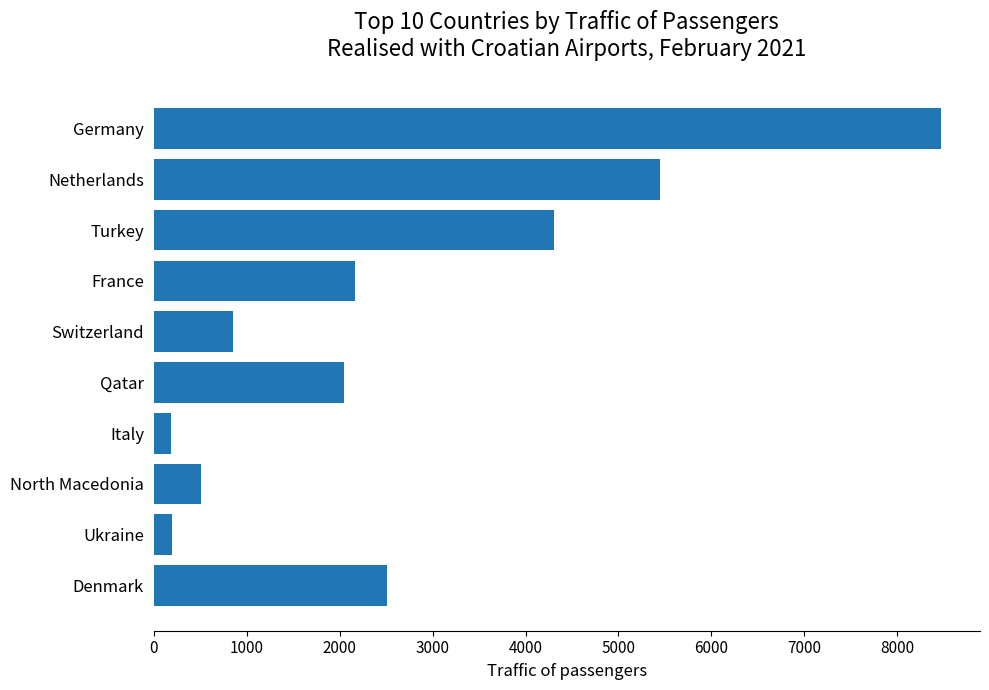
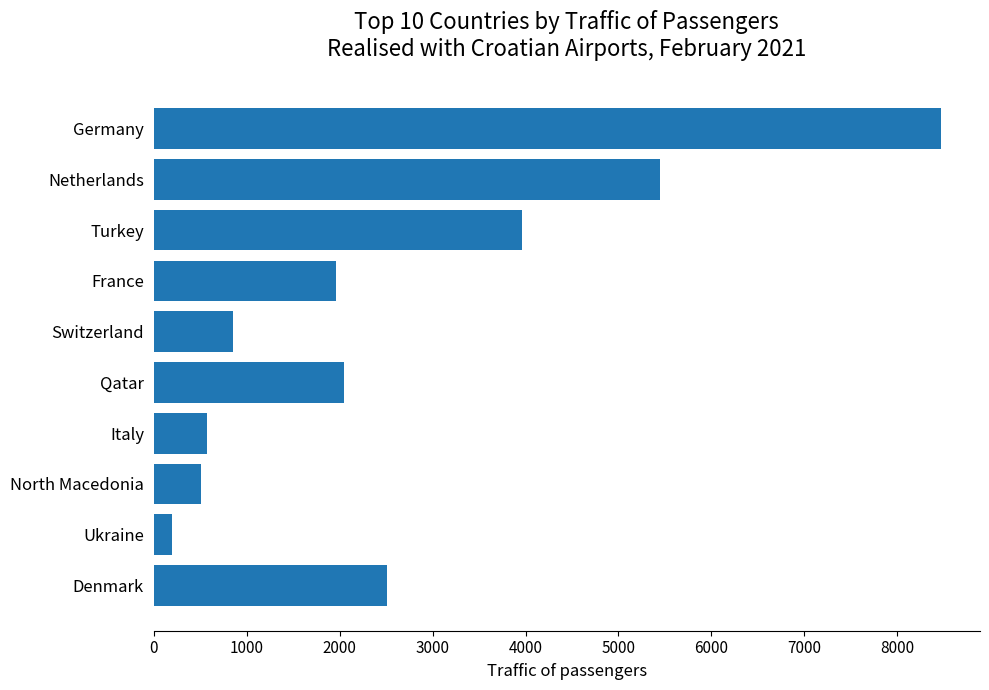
Turkey: 4300 -> 4000
France: 2200 -> 2000
Italy: 200 -> 600
